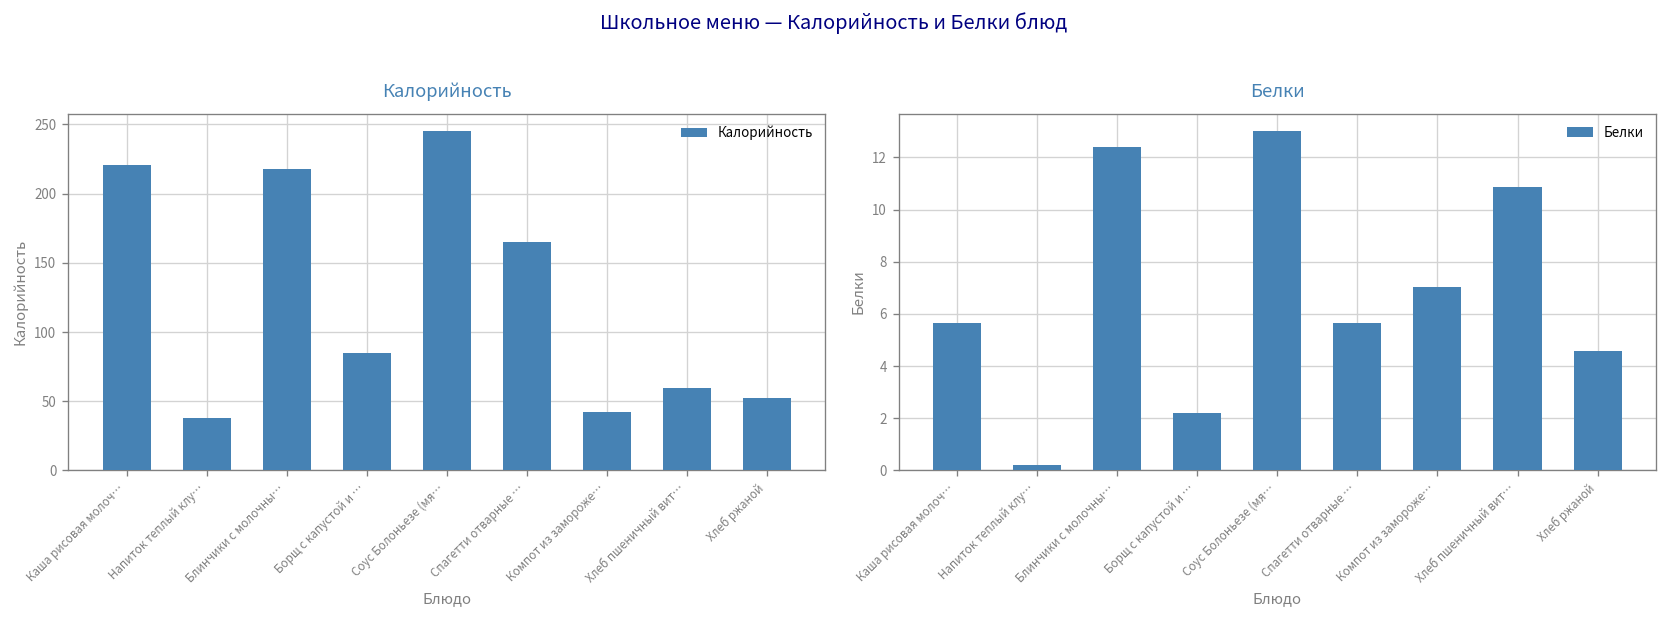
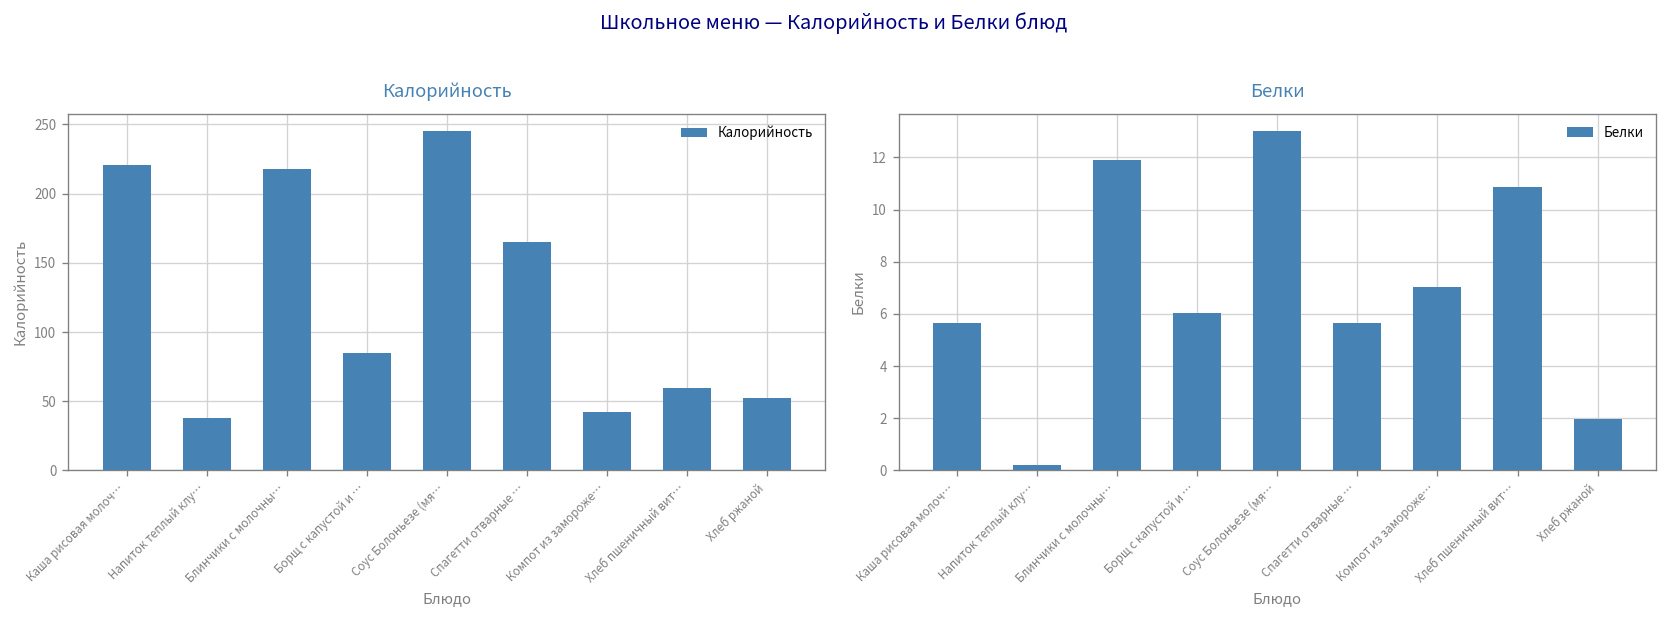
Белки, Блинчики с молочны…: 12.4 -> 11.9
Белки, Борщ с капустой и …: 2.2 -> 6.0
Белки, Хлеб ржаной: 4.6 -> 2.0
